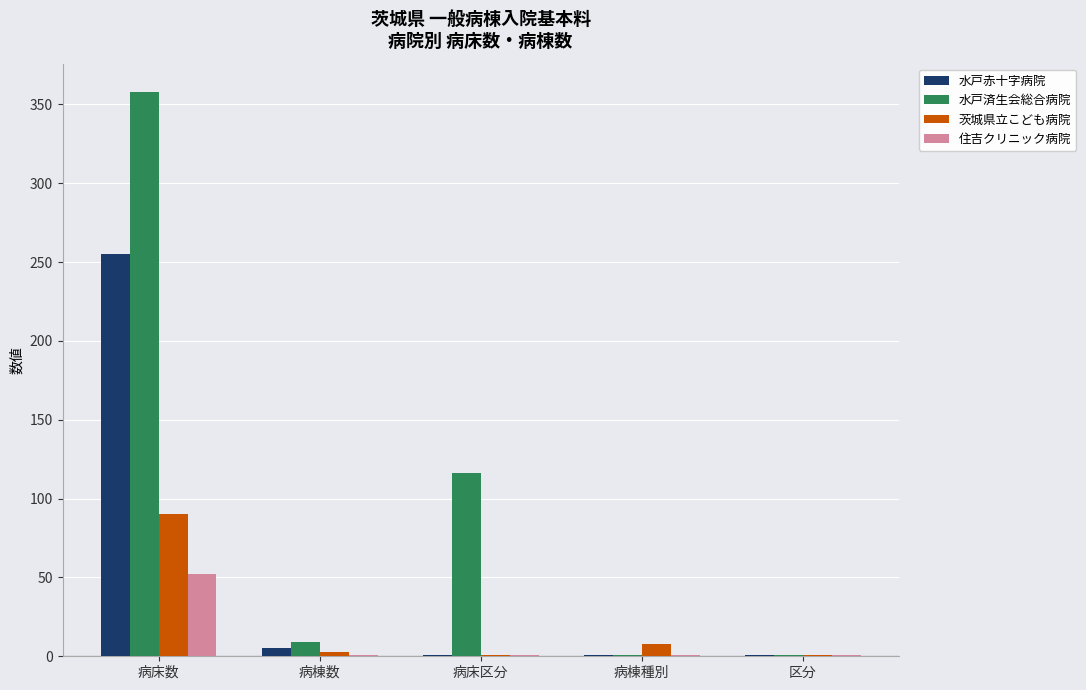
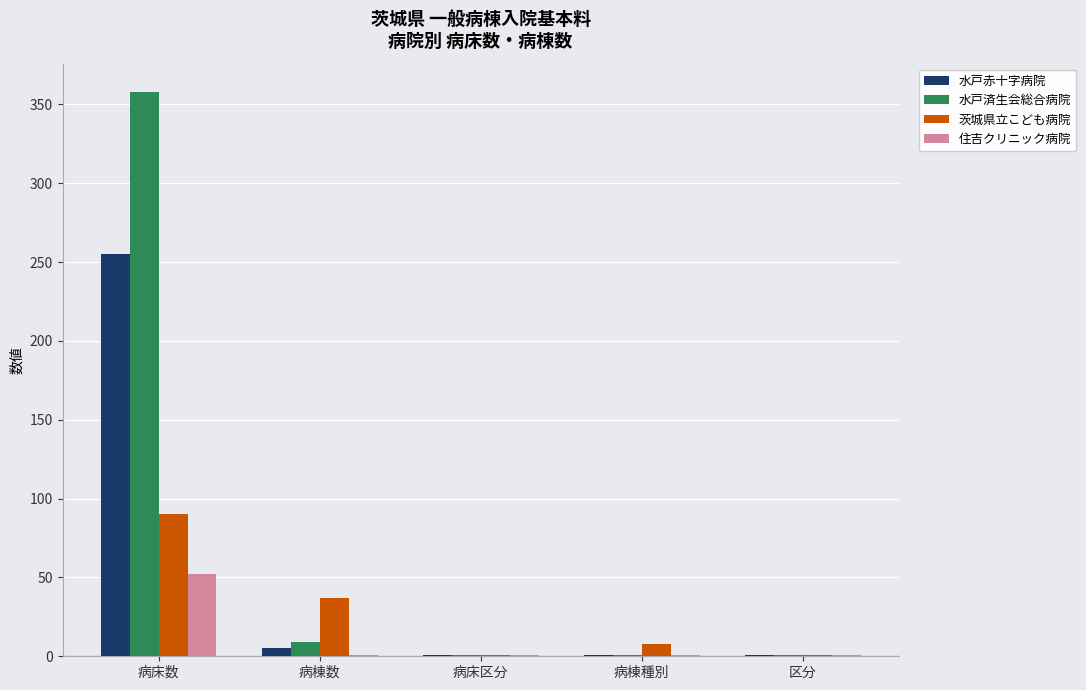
茨城県立こども病院, 病棟数: 3 -> 37
水戸済生会総合病院, 病床区分: 116 -> 1
